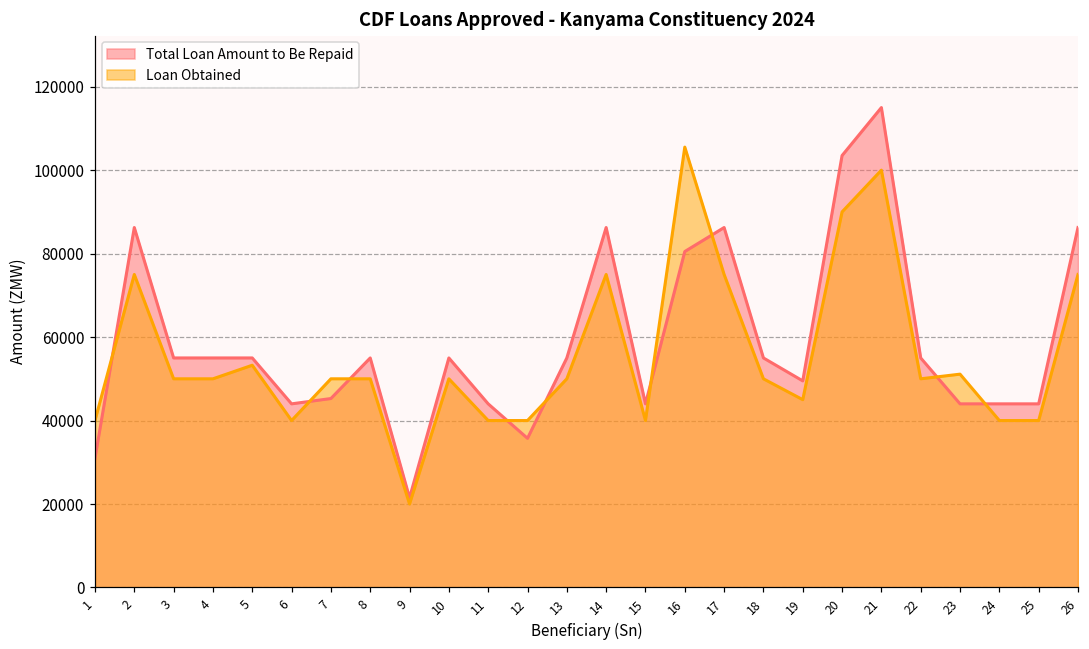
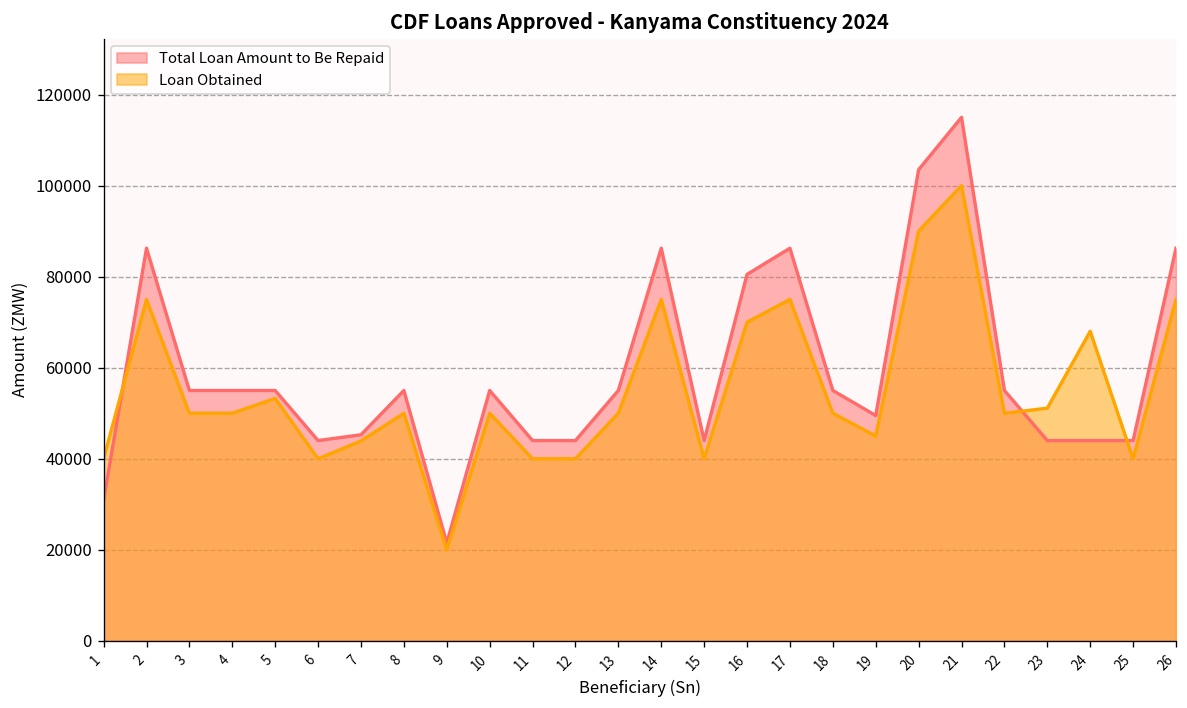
Loan Obtained, 7: 50000 -> 44000
Total Loan Amount to Be Repaid, 12: 36000 -> 44000
Loan Obtained, 16: 106000 -> 70000
Loan Obtained, 24: 40000 -> 68000
